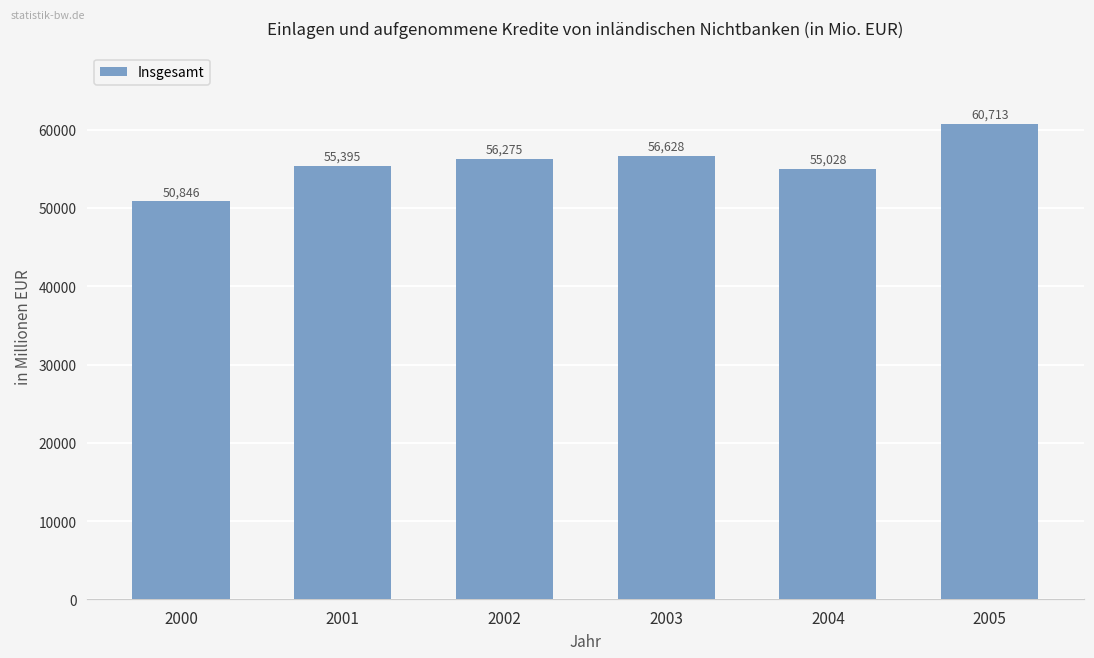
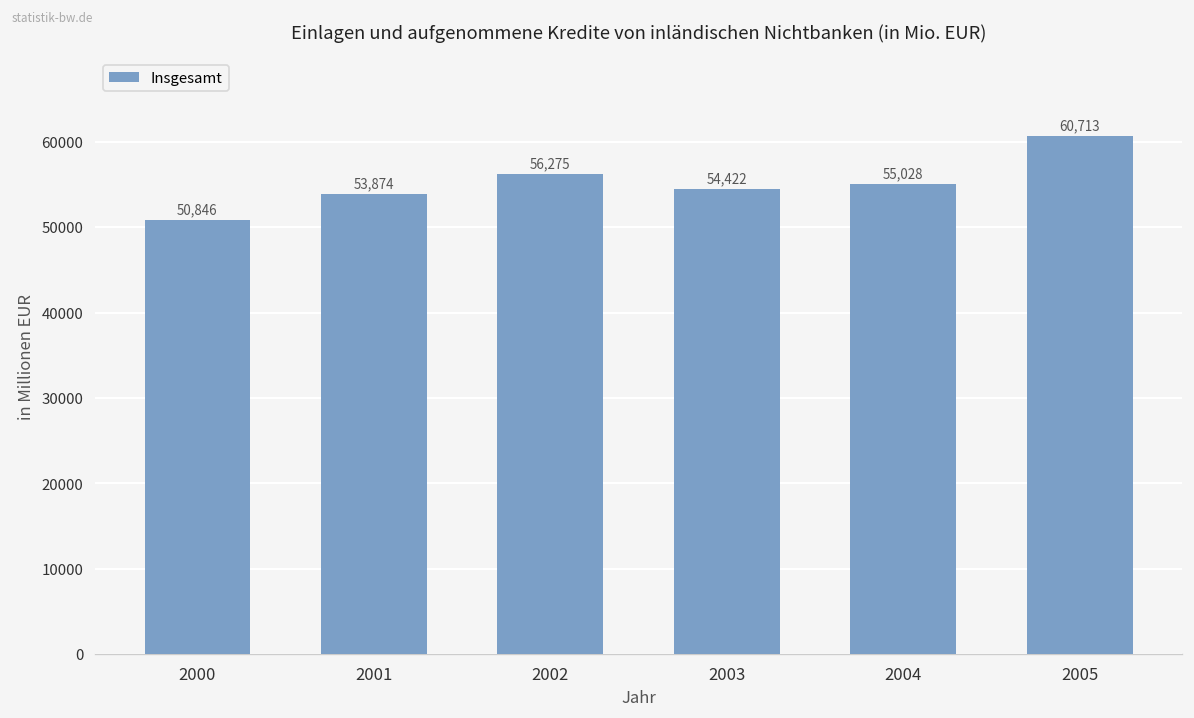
2001: 55,395 -> 53,874
2003: 56,628 -> 54,422
